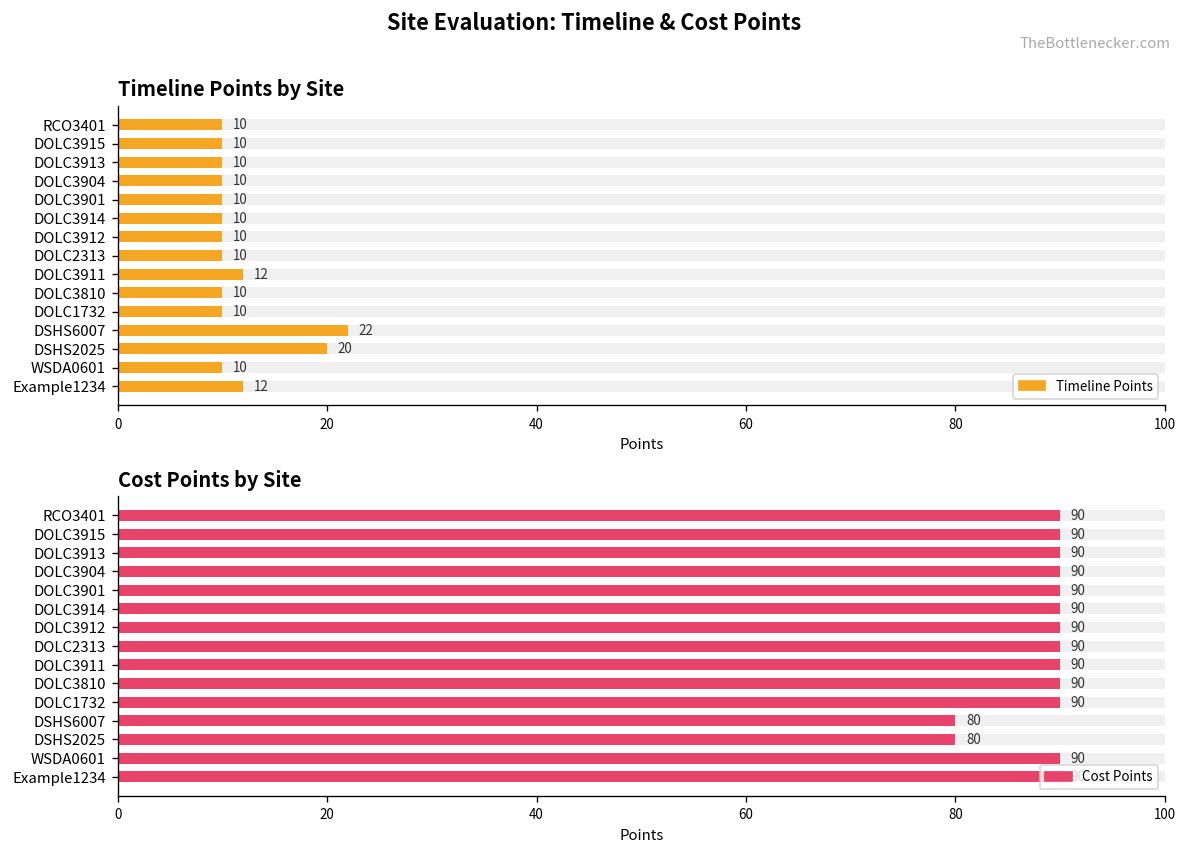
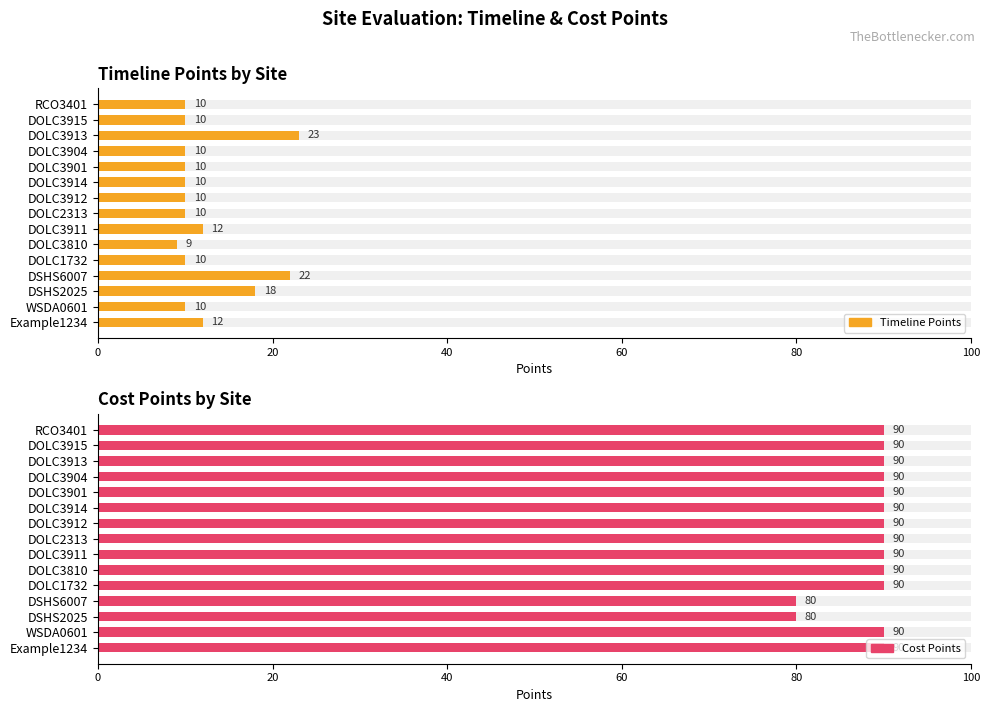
Timeline Points by Site, Timeline Points, DOLC3913: 10 -> 23
Timeline Points by Site, Timeline Points, DOLC3810: 10 -> 9
Timeline Points by Site, Timeline Points, DSHS2025: 20 -> 18
